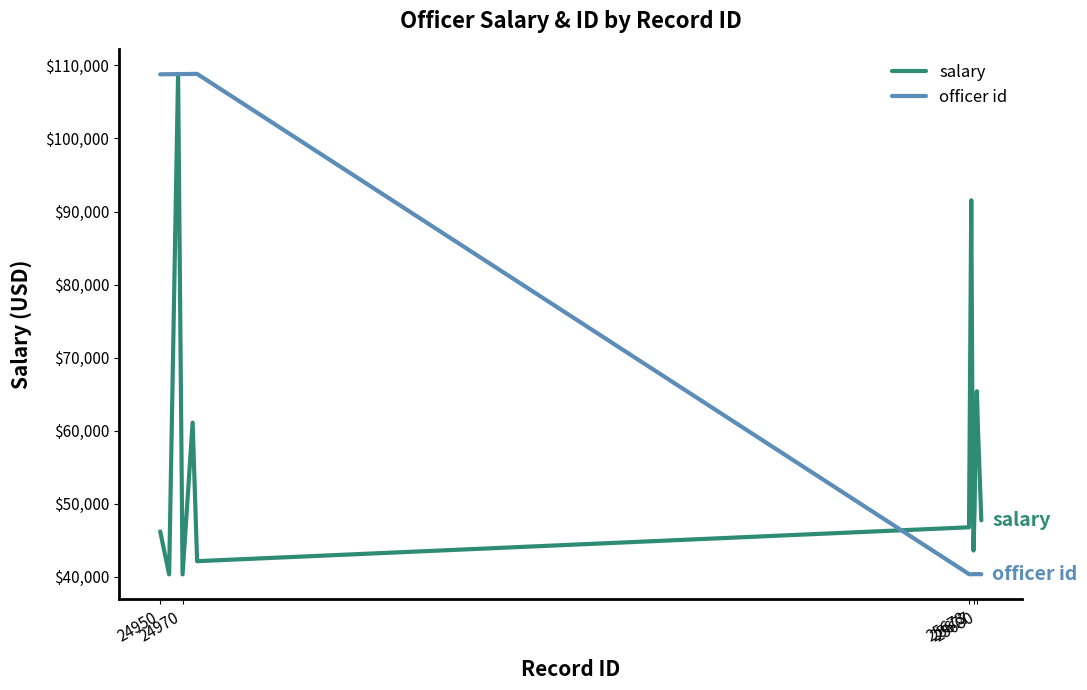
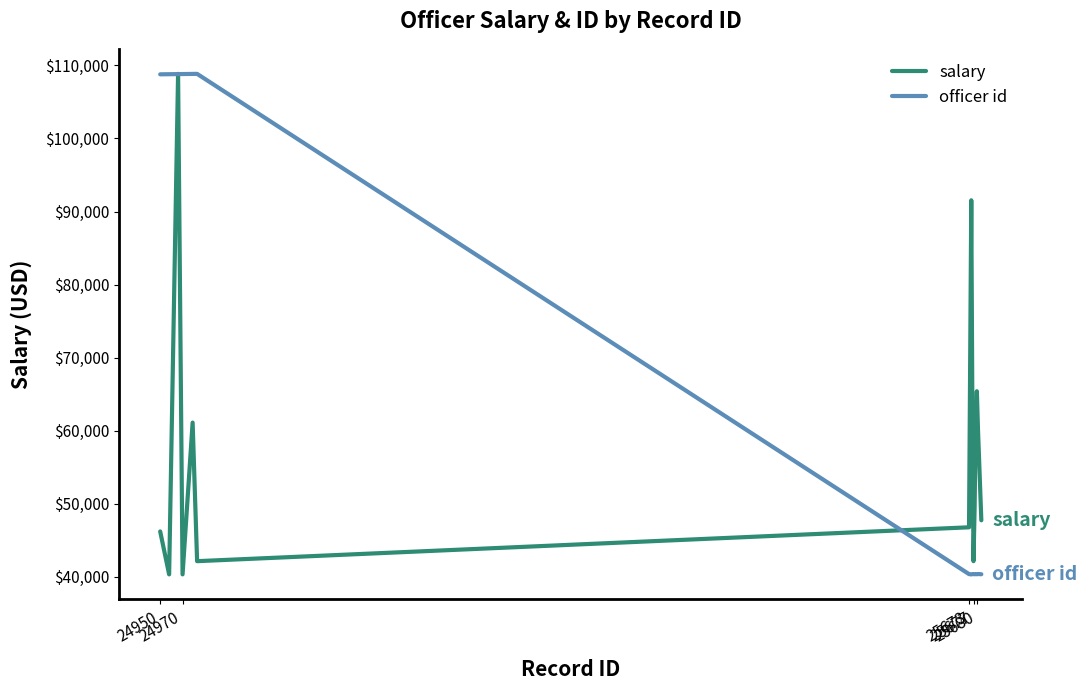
salary, 25677: $44,000 -> $42,000
